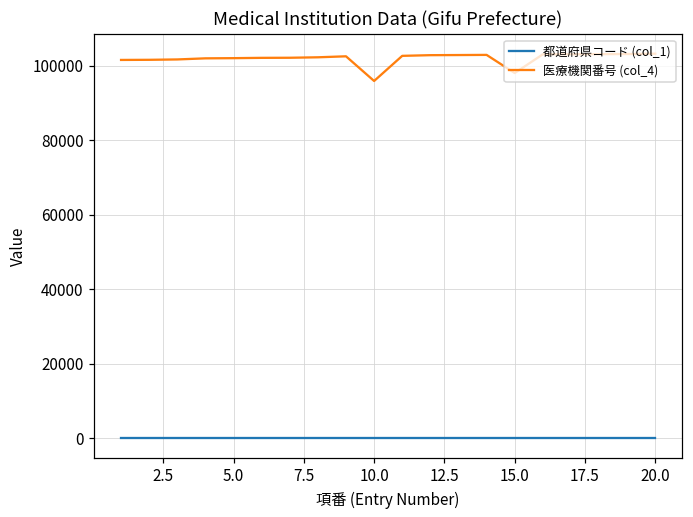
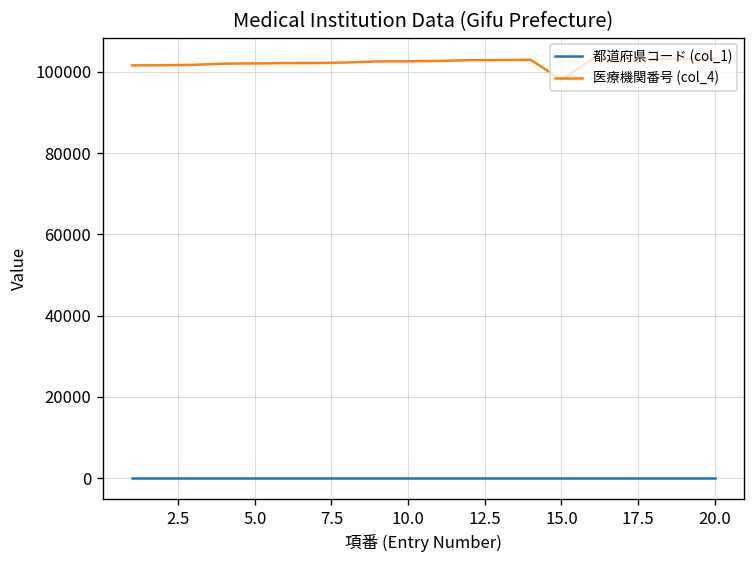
医療機関番号 (col_4), 10.0: 96000 -> 103000
